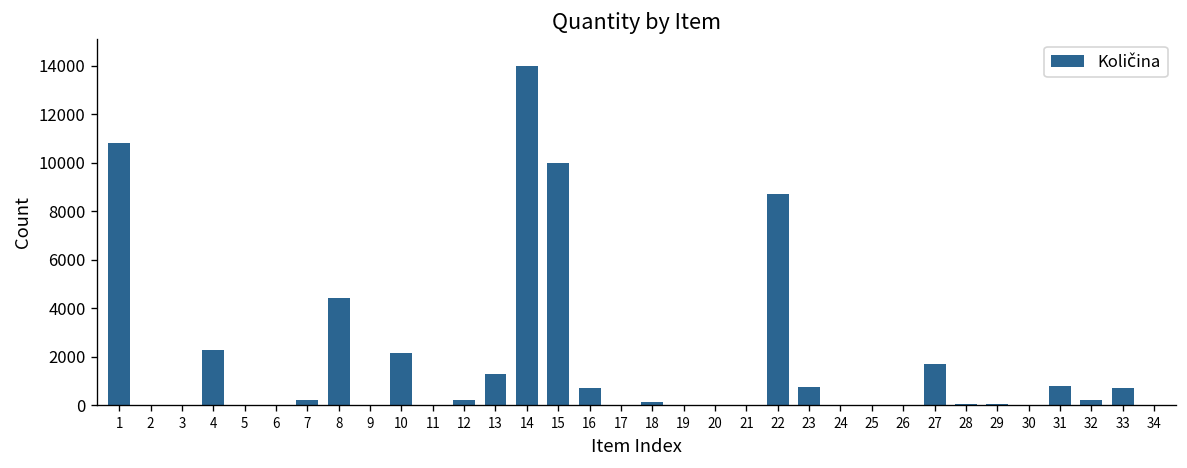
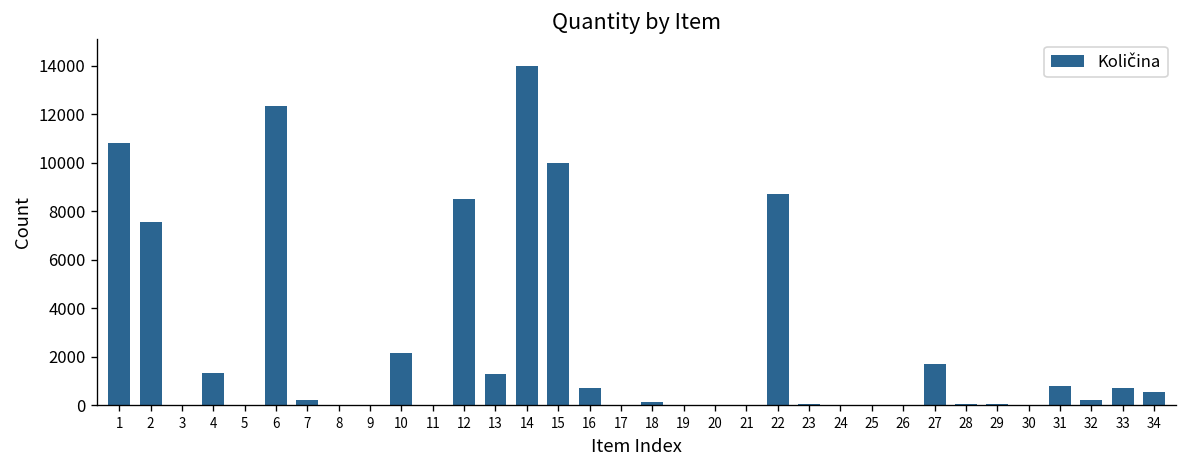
2: 0 -> 7600
4: 2300 -> 1300
6: 0 -> 12400
8: 4400 -> 0
12: 200 -> 8500
23: 800 -> 0
34: 0 -> 500
